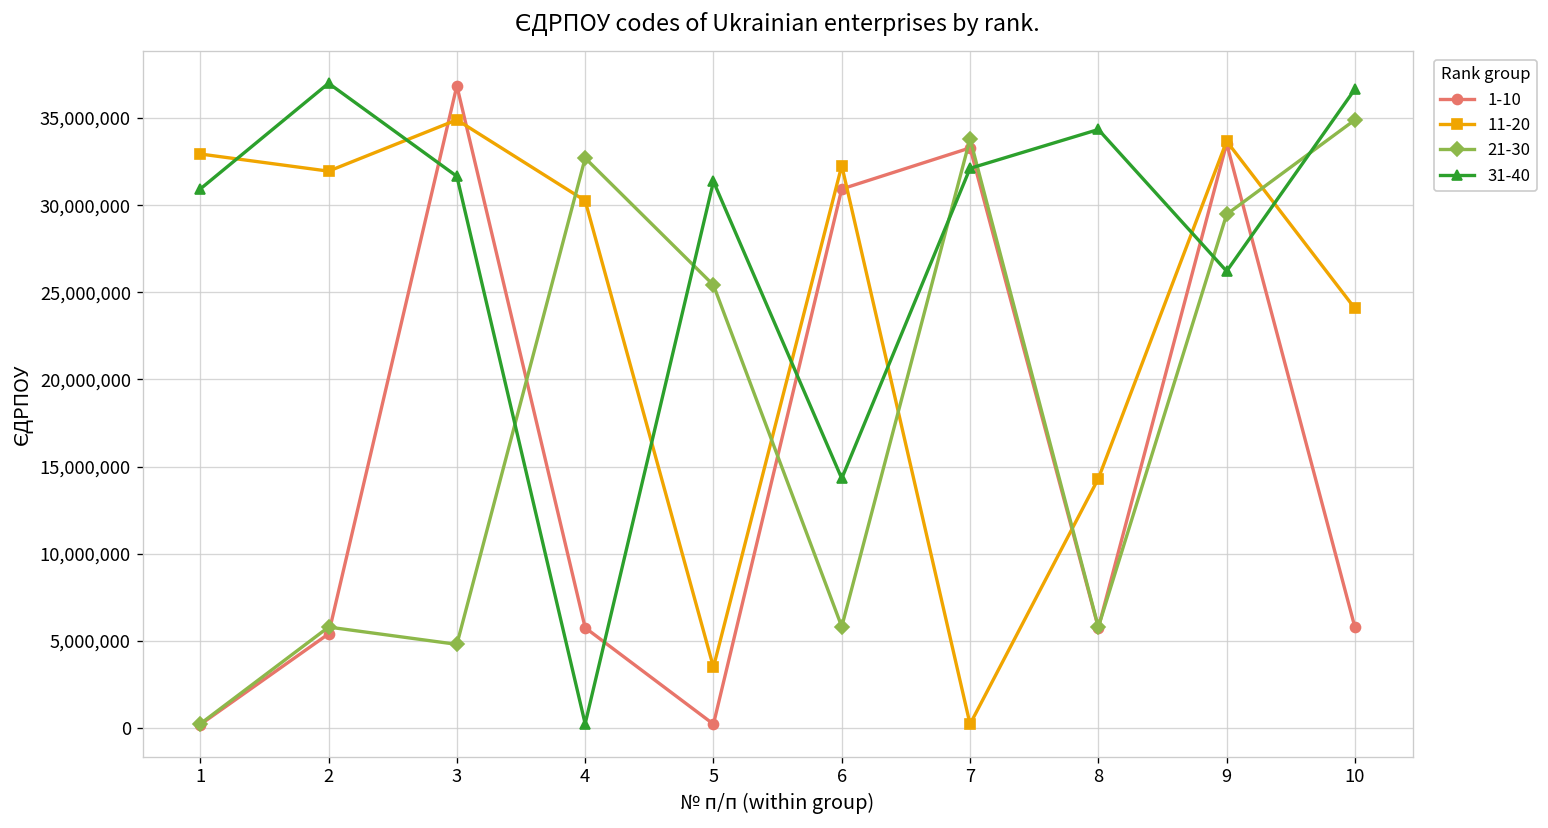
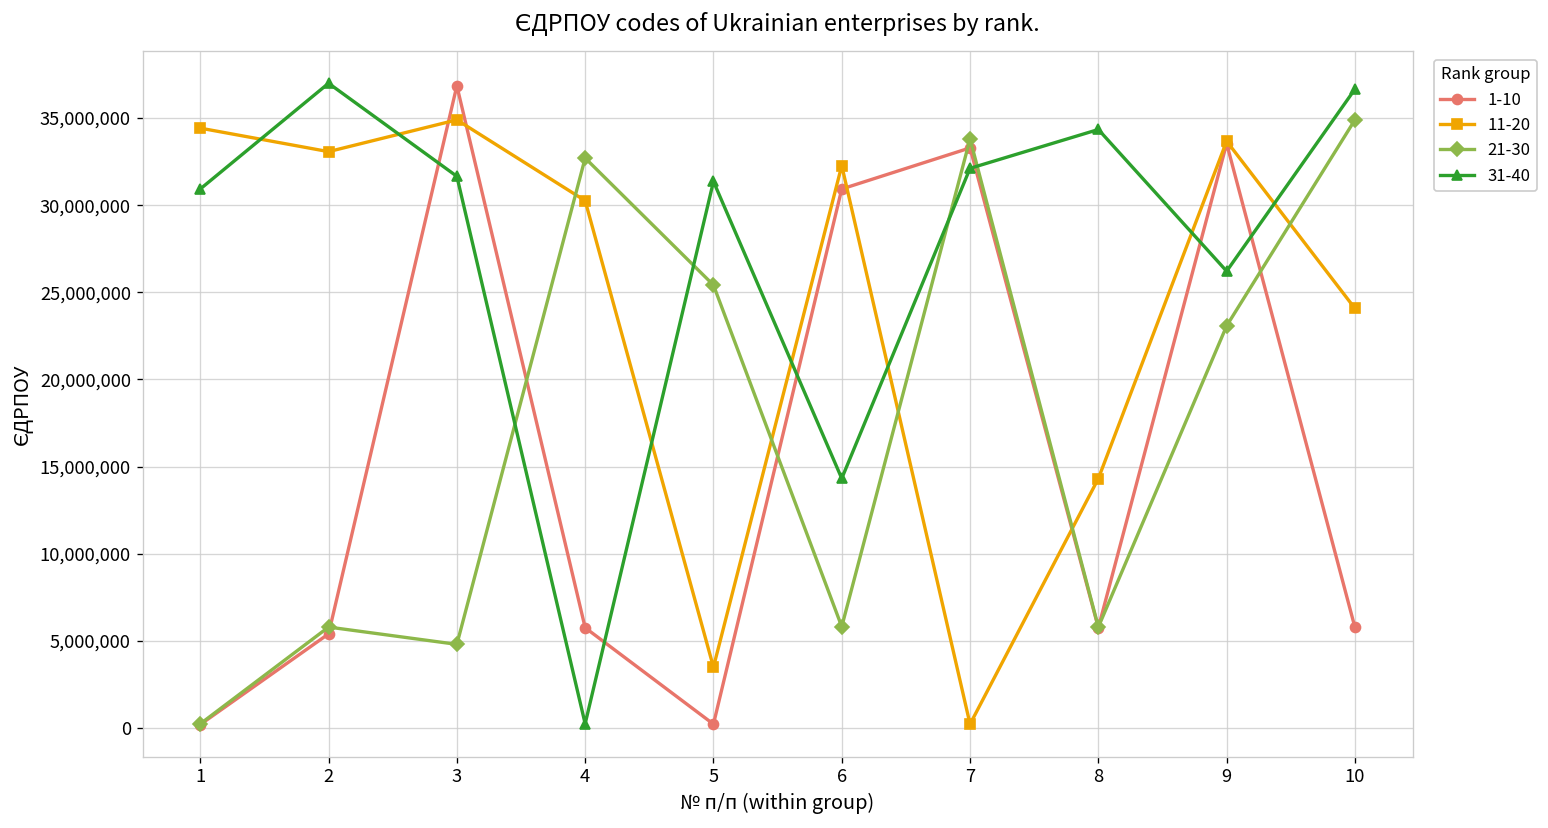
11-20, 1: 32,900,000 -> 34,400,000
11-20, 2: 32,000,000 -> 33,100,000
21-30, 9: 29,500,000 -> 23,100,000
